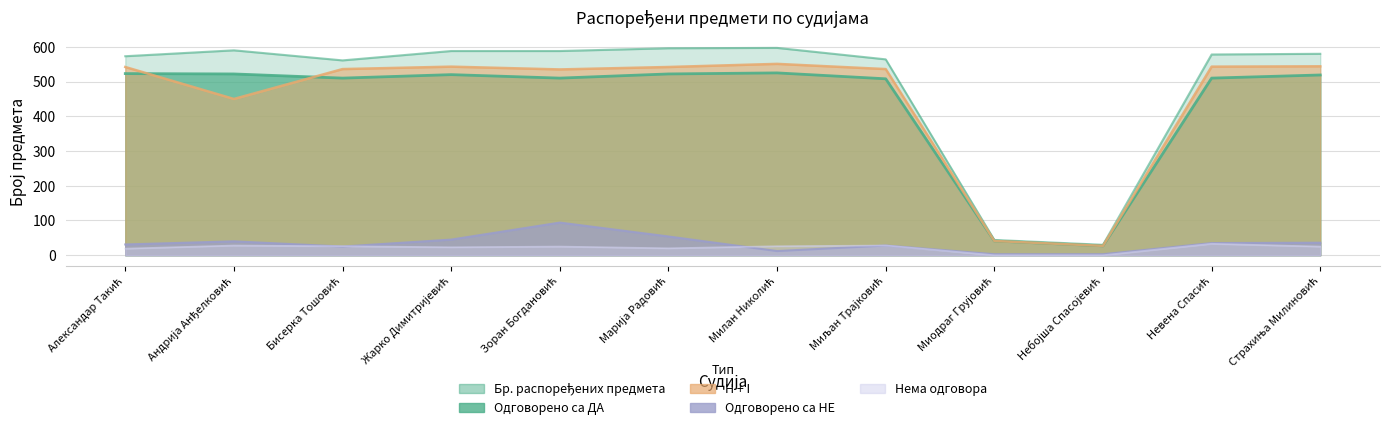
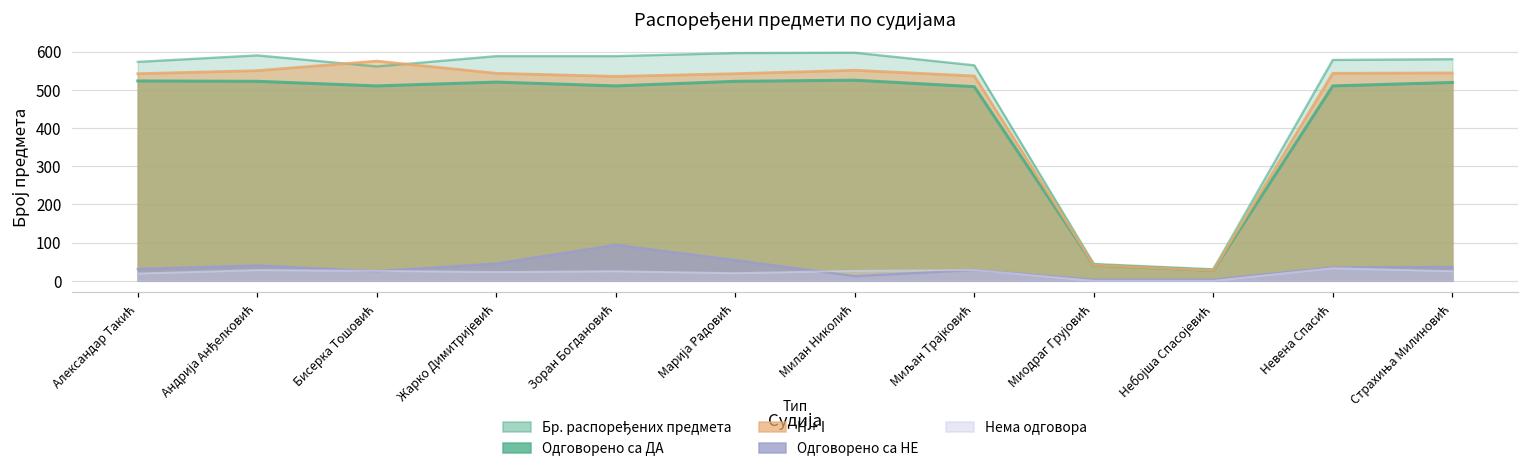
H + I, Андрија Анђелковић: 450 -> 550
H + I, Бисерка Тошовић: 540 -> 580
